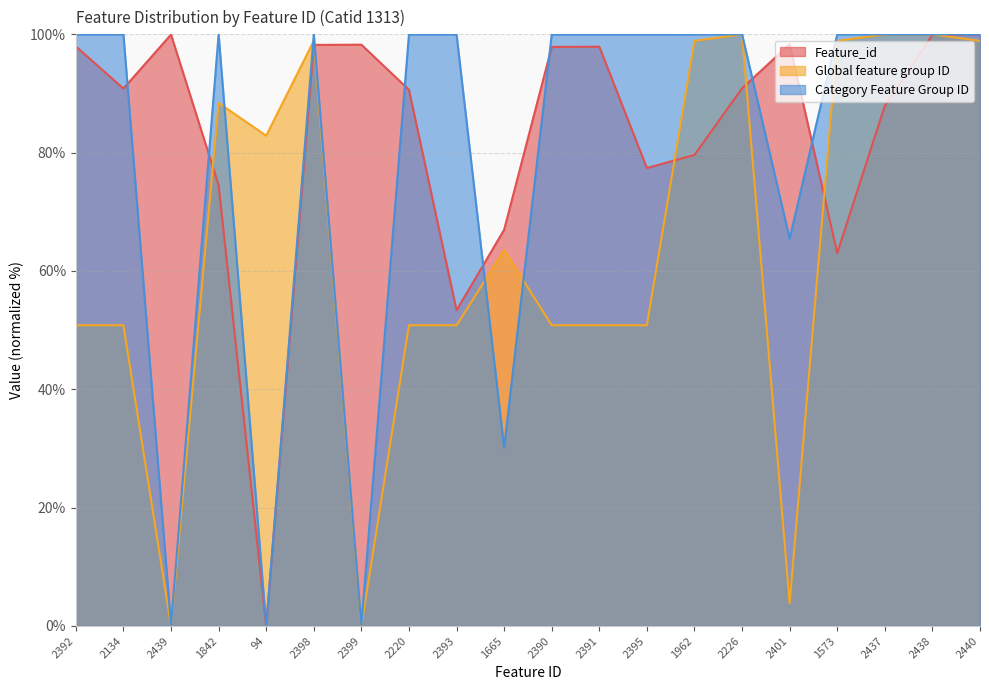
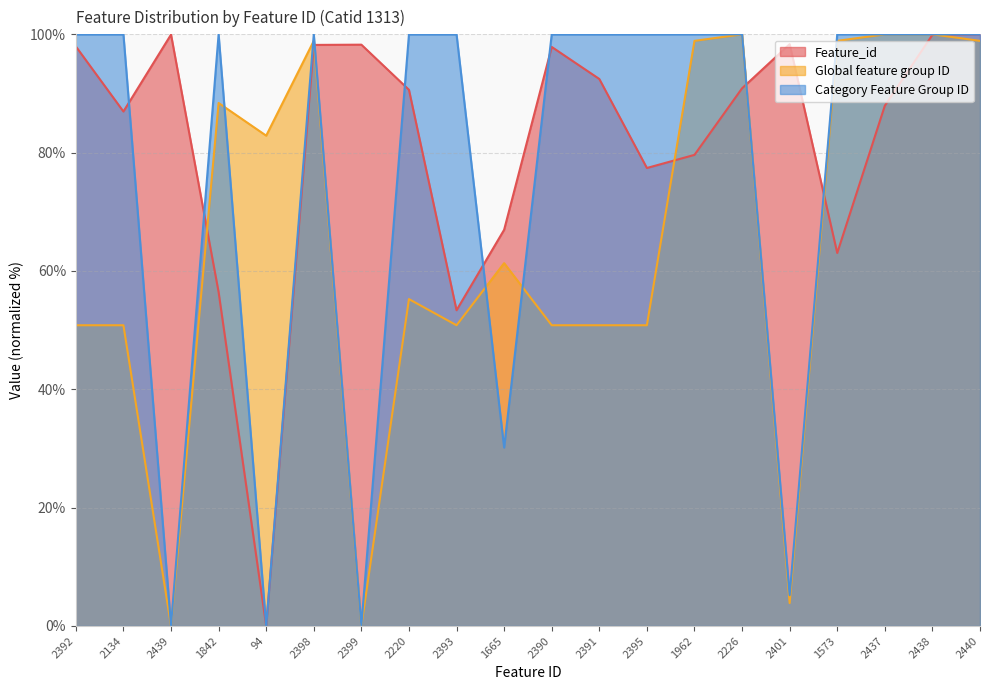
Feature_id, 2134: 91% -> 87%
Feature_id, 1842: 75% -> 56%
Global feature group ID, 2220: 51% -> 55%
Global feature group ID, 1665: 64% -> 61%
Feature_id, 2391: 98% -> 92%
Category Feature Group ID, 2401: 65% -> 5%
